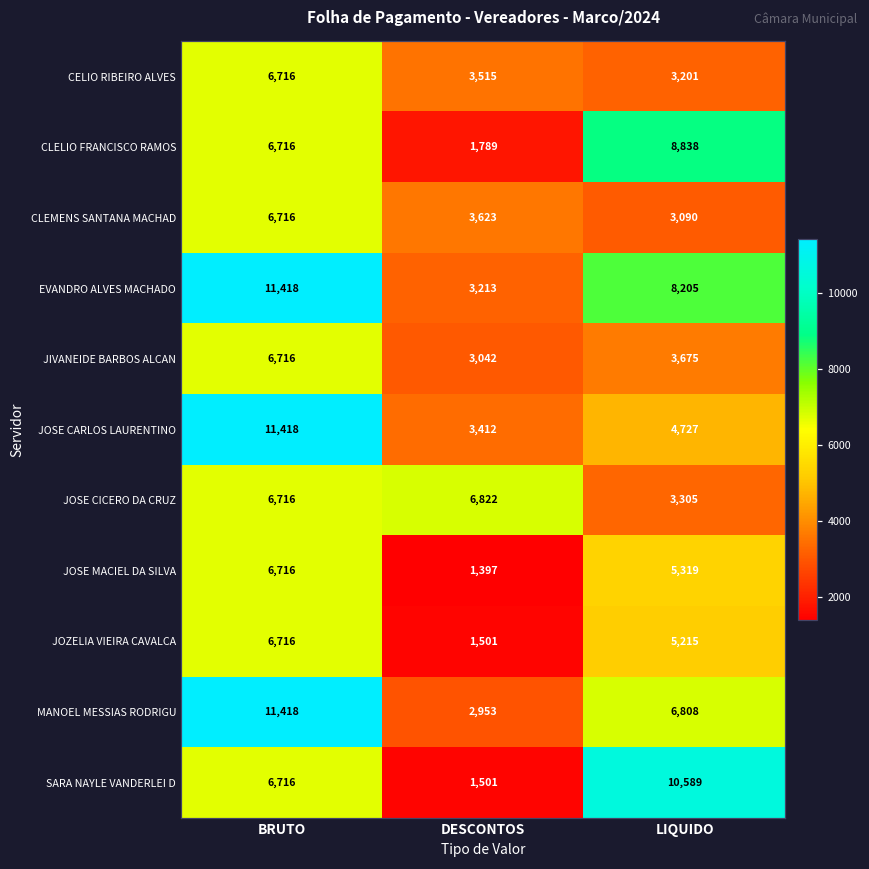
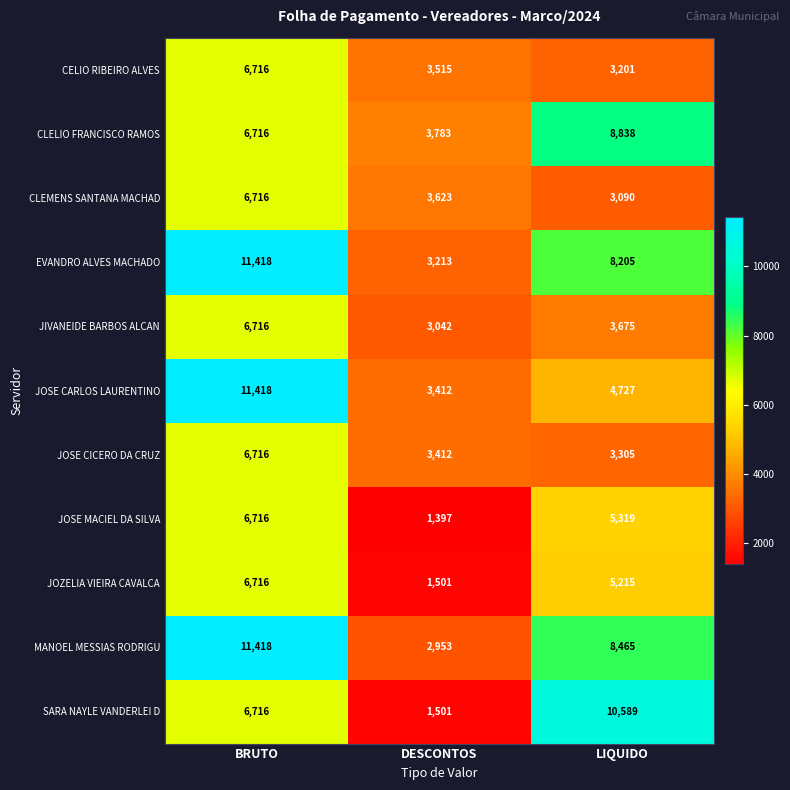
CLELIO FRANCISCO RAMOS, DESCONTOS: 1,789 -> 3,783
JOSE CICERO DA CRUZ, DESCONTOS: 6,822 -> 3,412
MANOEL MESSIAS RODRIGU, LIQUIDO: 6,808 -> 8,465
